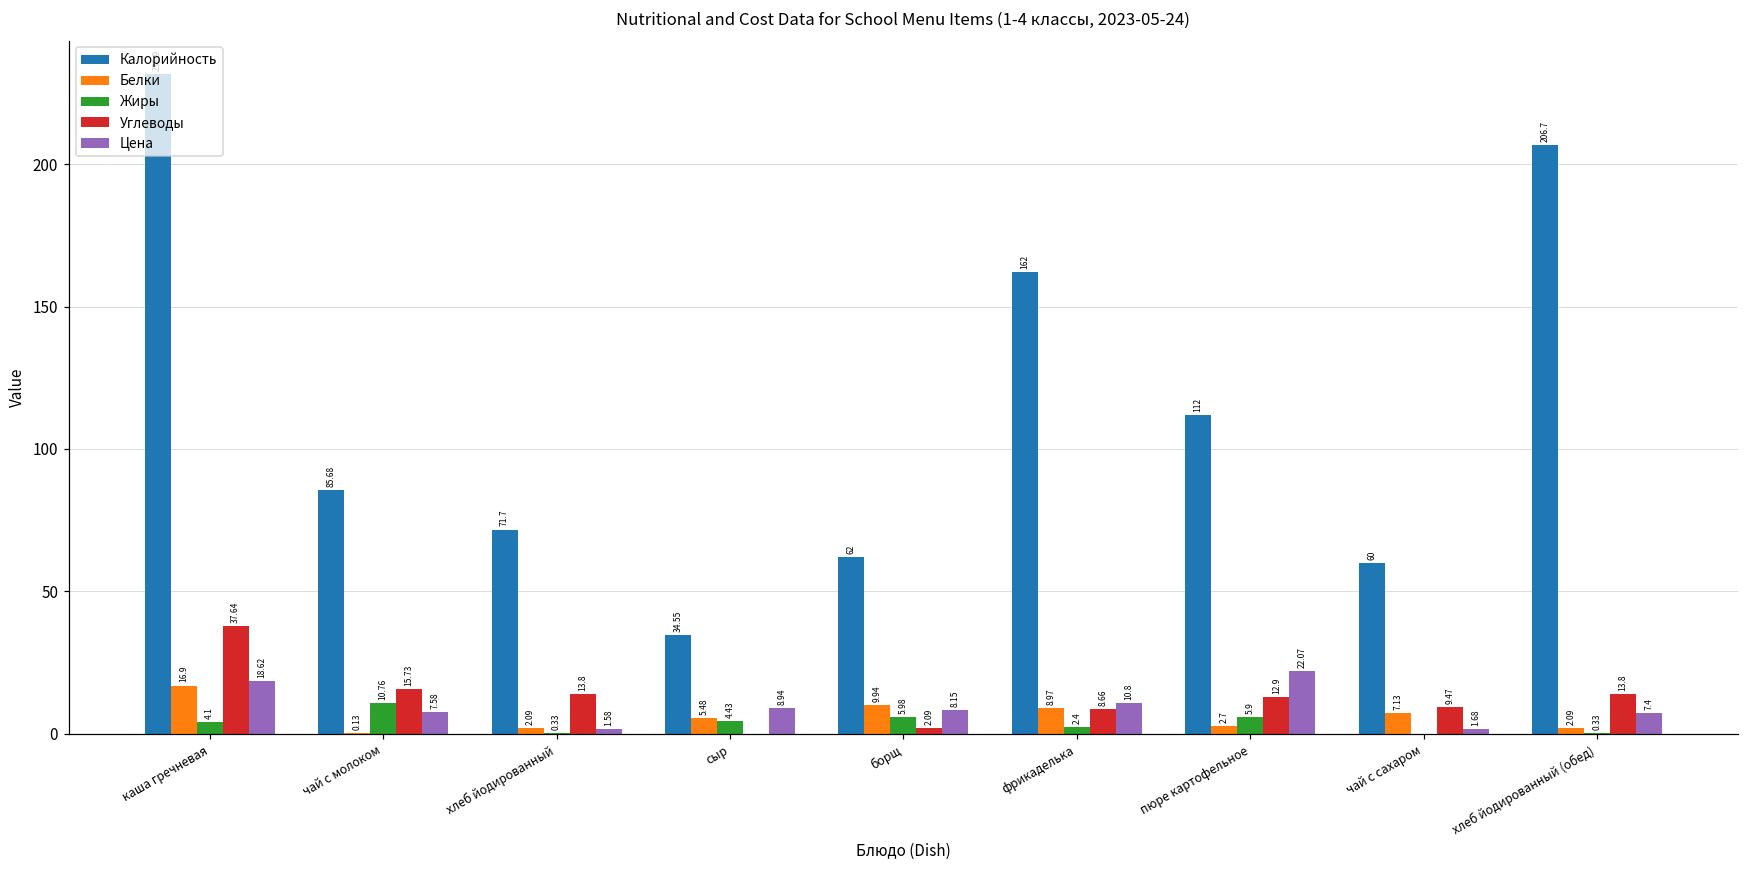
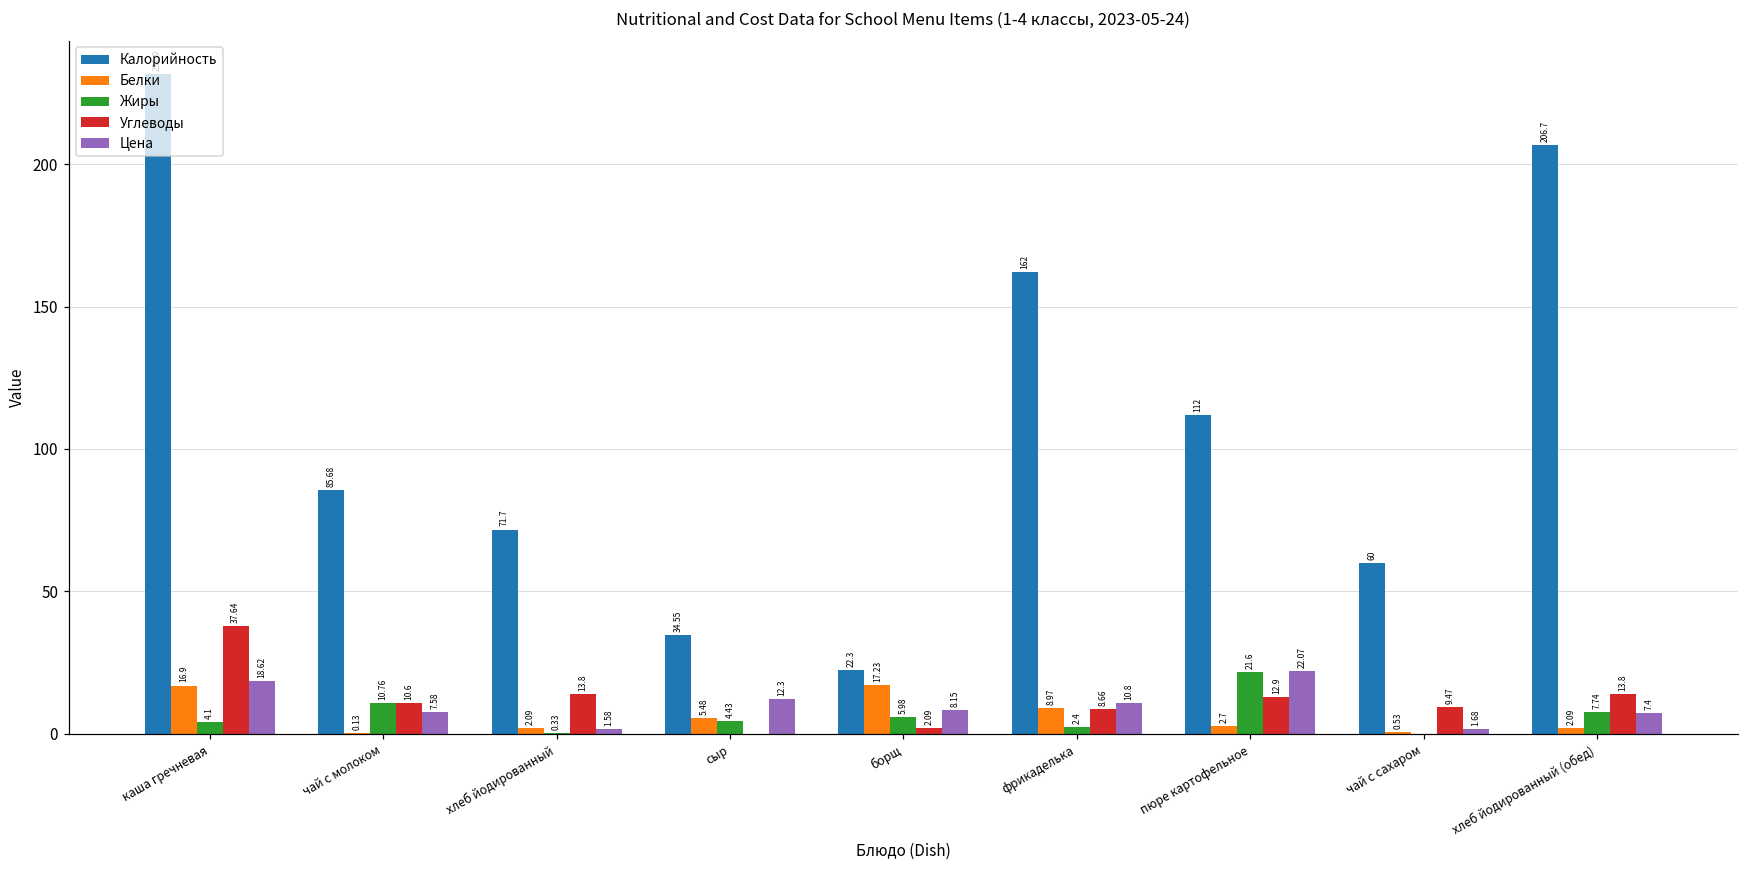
Углеводы, чай с молоком: 15.73 -> 10.6
Цена, сыр: 8.94 -> 12.3
Калорийность, борщ: 62 -> 22.3
Белки, борщ: 9.94 -> 17.23
Жиры, пюре картофельное: 5.9 -> 21.6
Белки, чай с сахаром: 7.13 -> 0.53
Жиры, хлеб йодированный (обед): 0.33 -> 7.74
